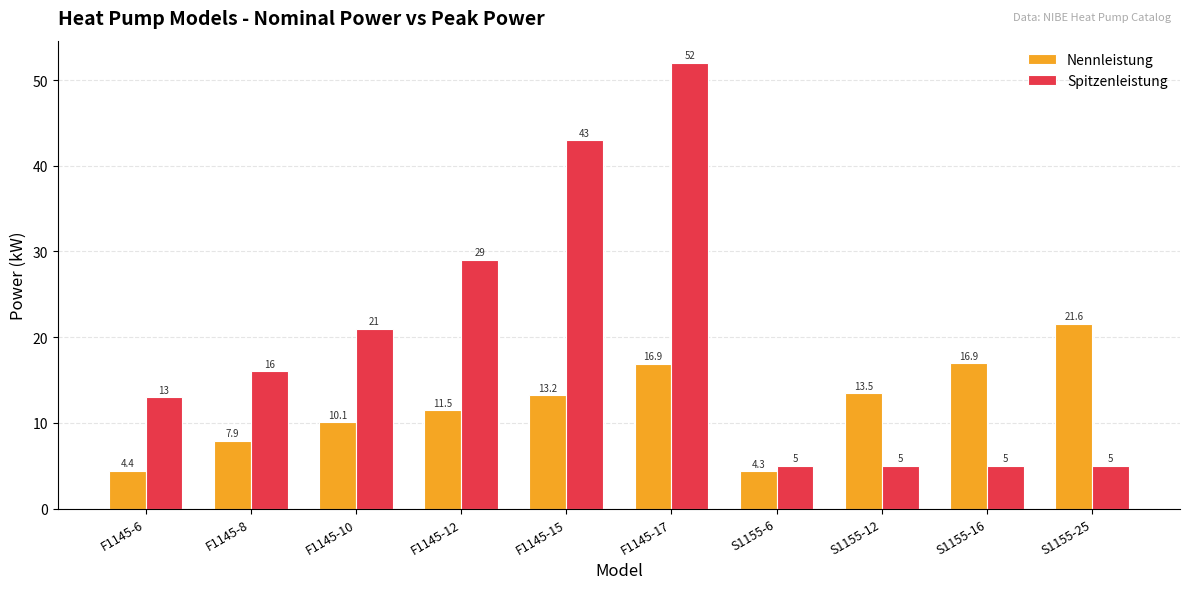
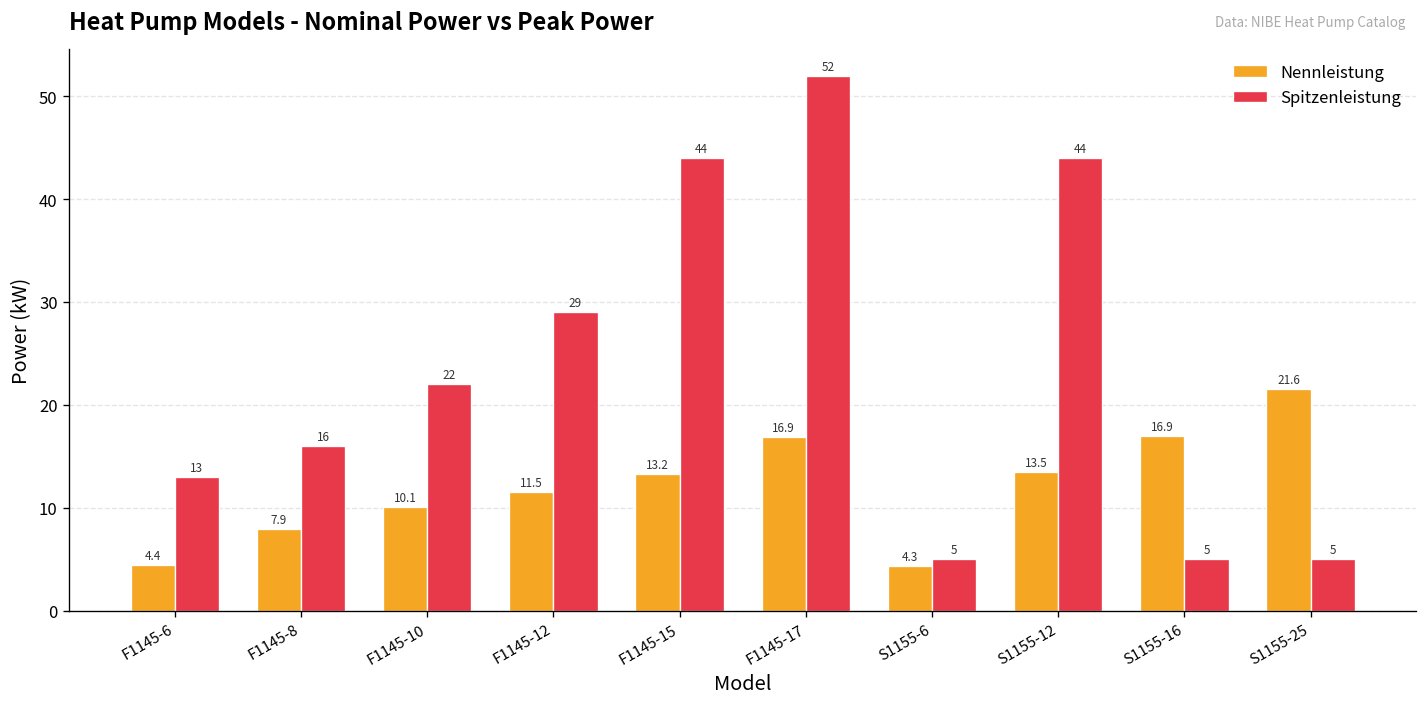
Spitzenleistung, F1145-10: 21 -> 22
Spitzenleistung, F1145-15: 43 -> 44
Spitzenleistung, S1155-12: 5 -> 44
